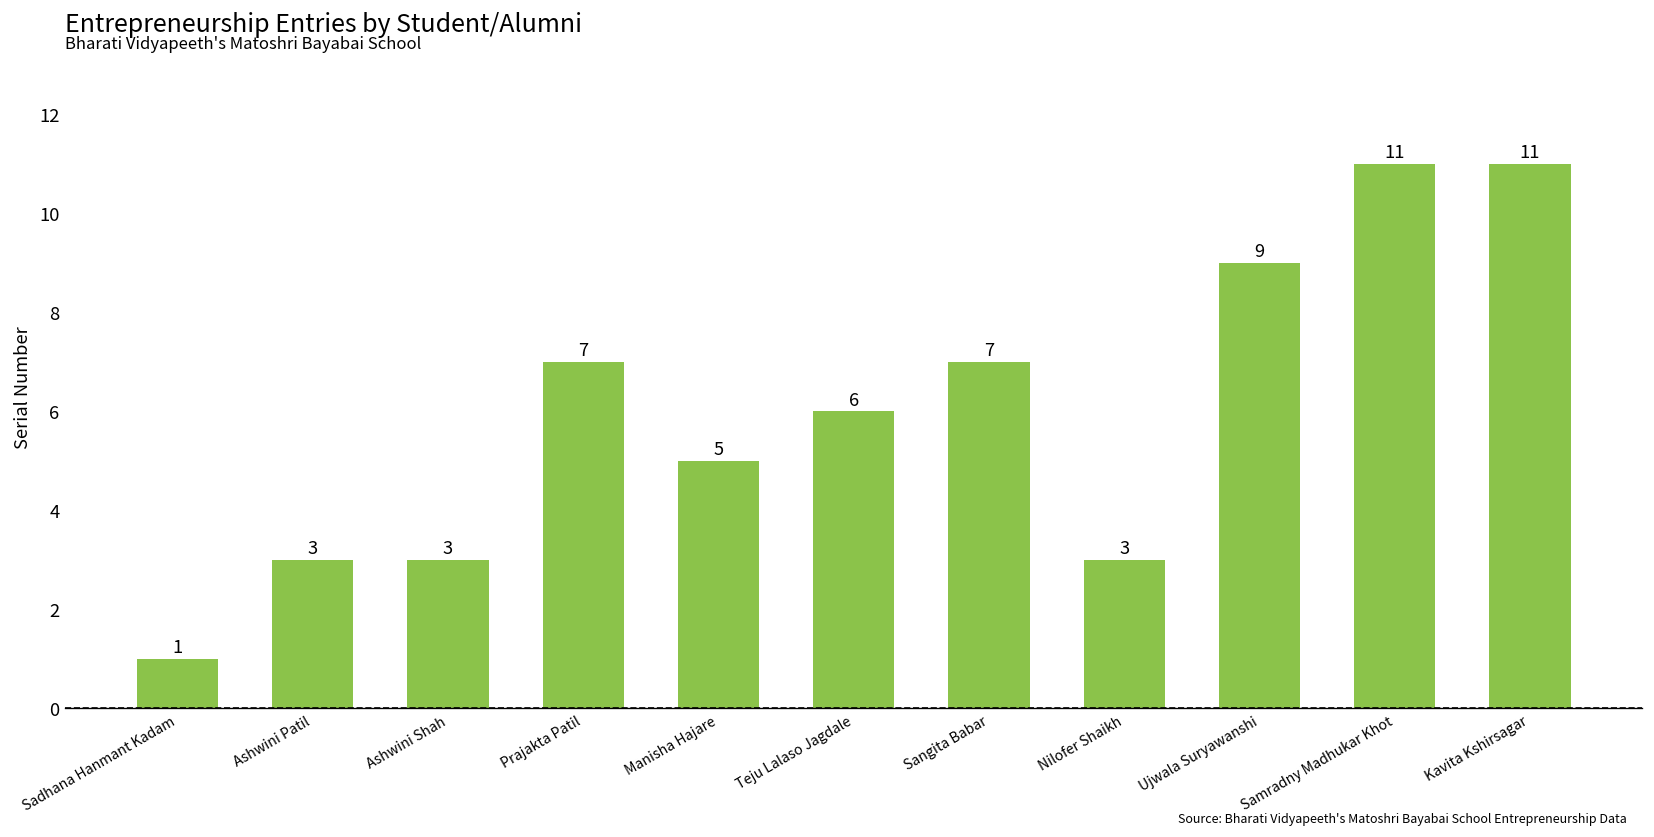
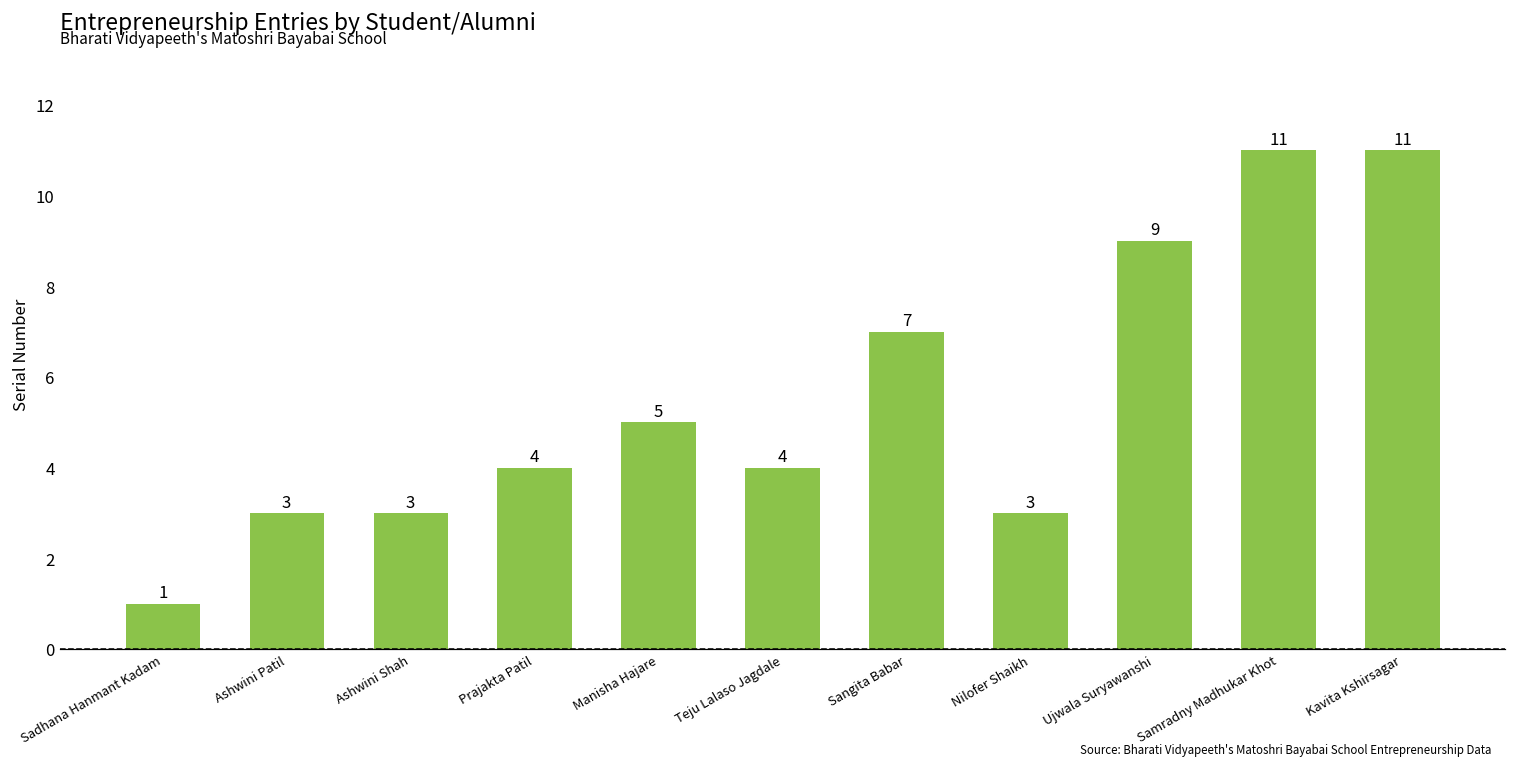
Prajakta Patil: 7 -> 4
Teju Lalaso Jagdale: 6 -> 4
